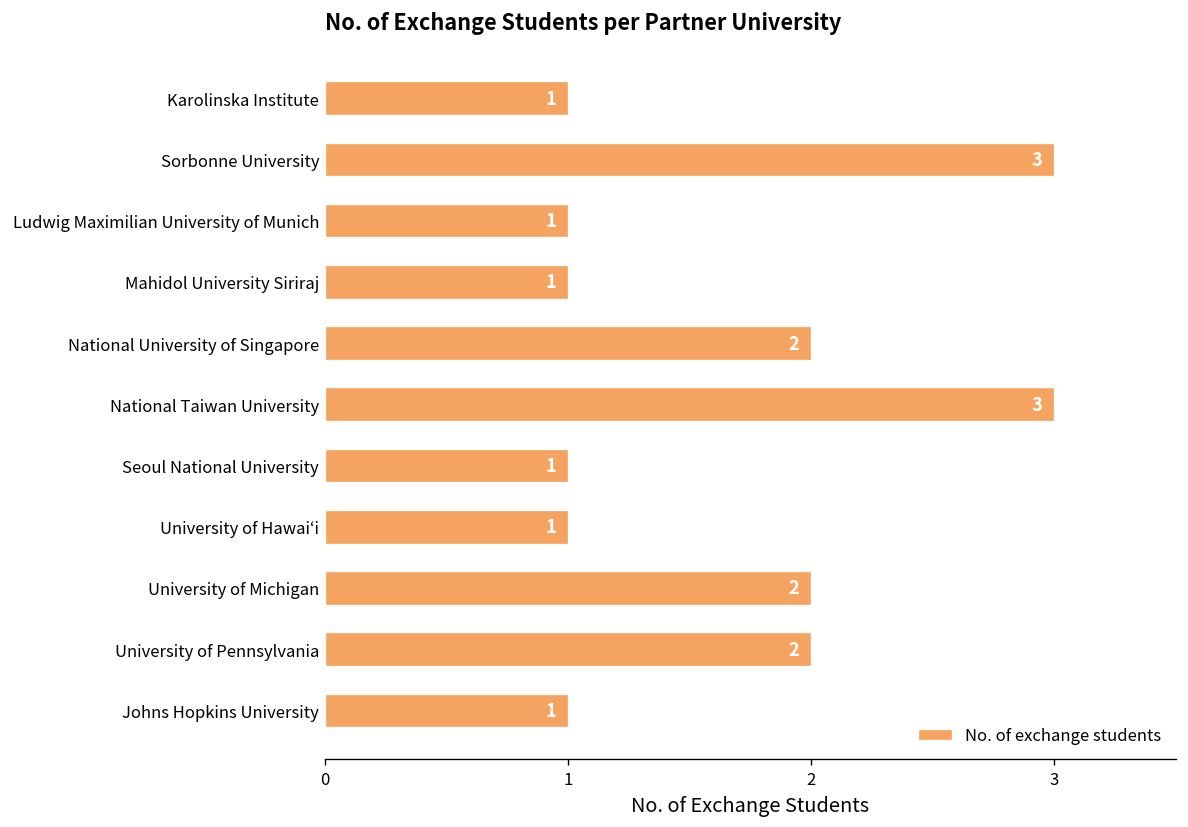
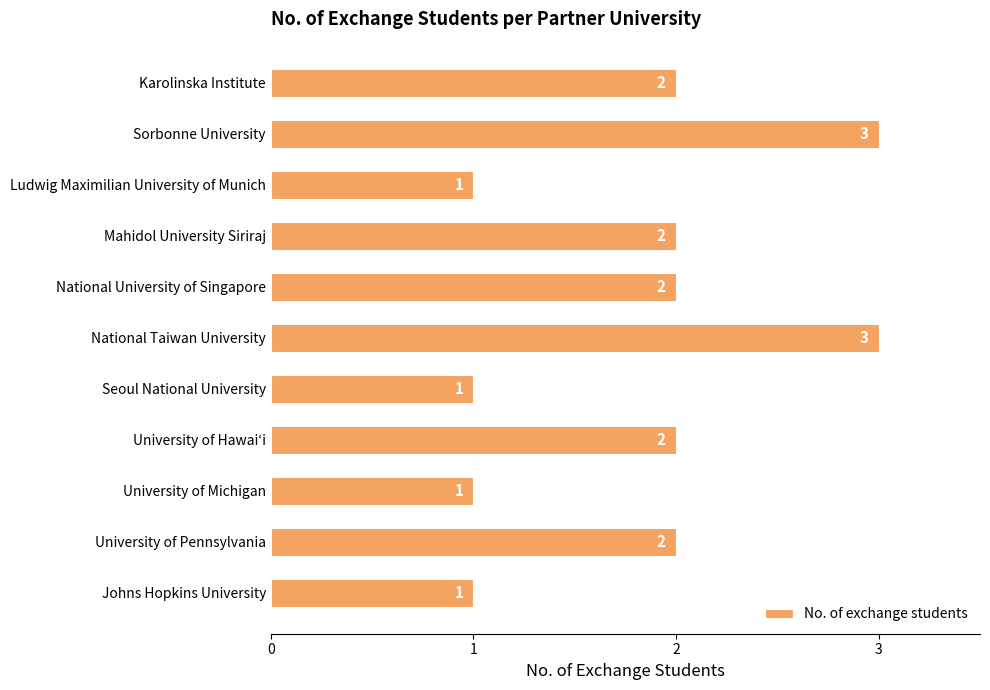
Karolinska Institute: 1 -> 2
Mahidol University Siriraj: 1 -> 2
University of Hawaiʻi: 1 -> 2
University of Michigan: 2 -> 1
